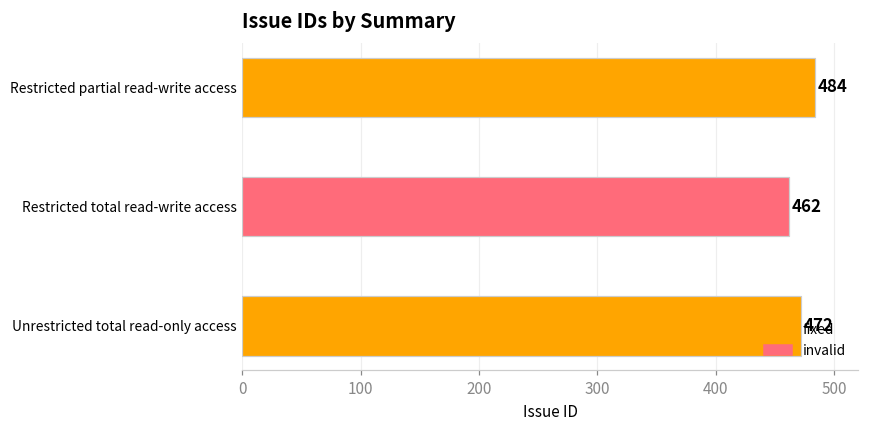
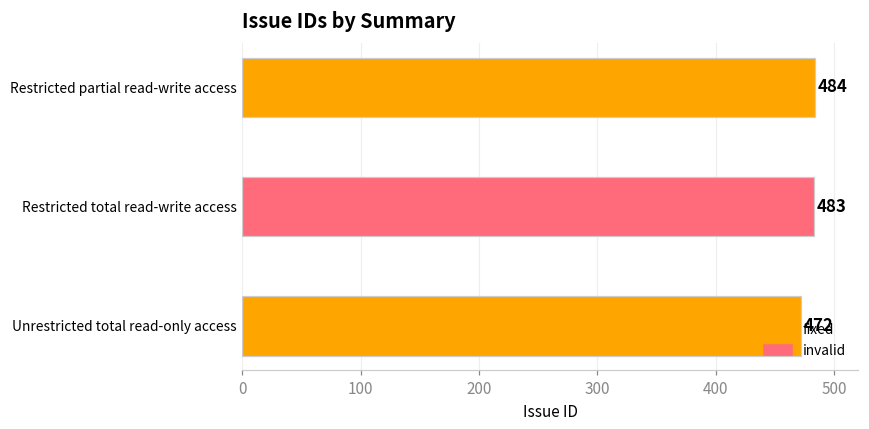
Restricted total read-write access: 462 -> 483
